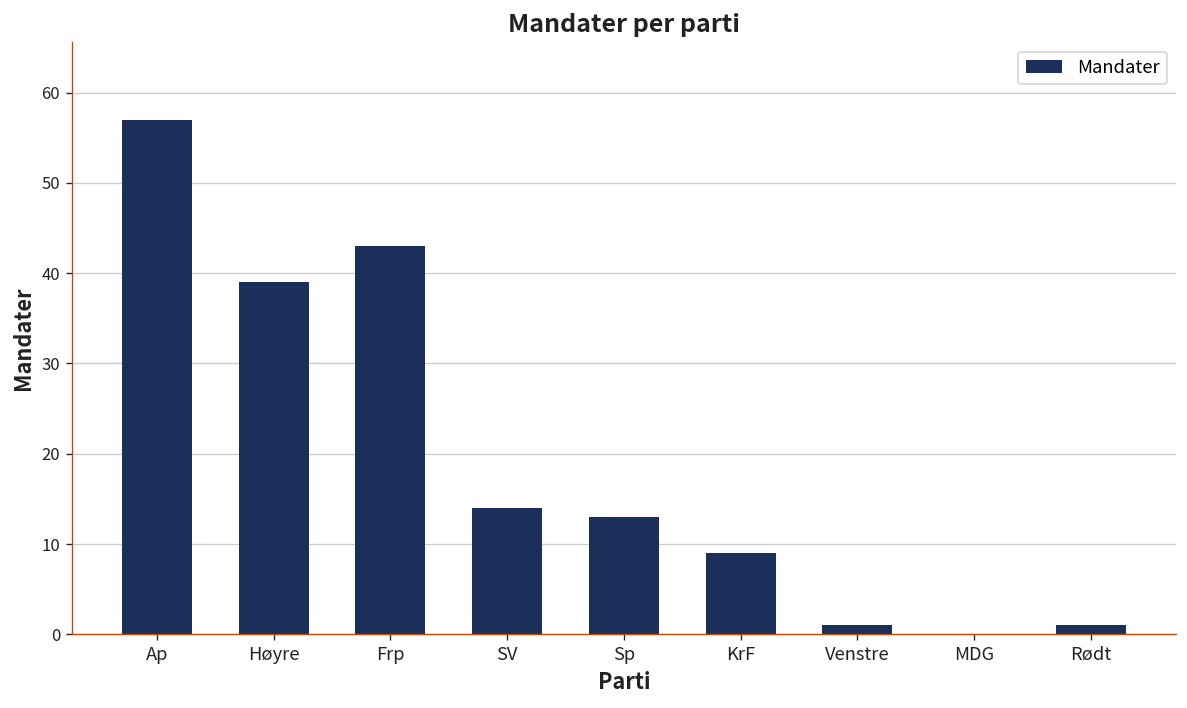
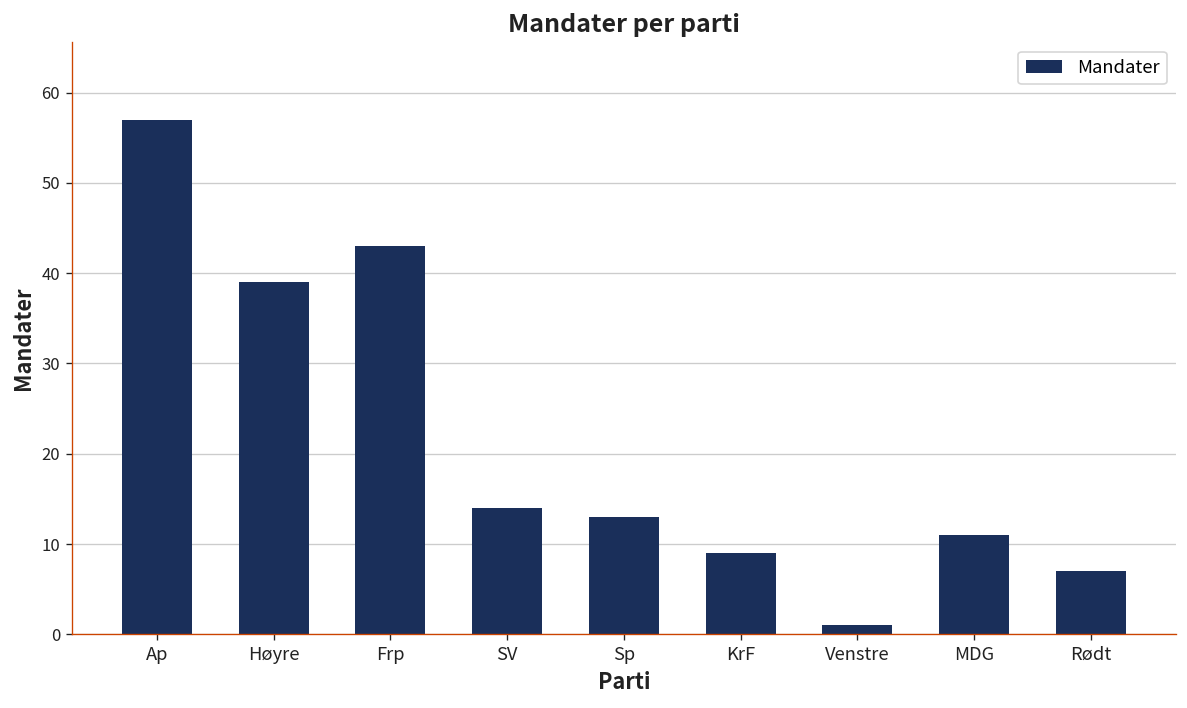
MDG: 0 -> 11
Rødt: 1 -> 7
